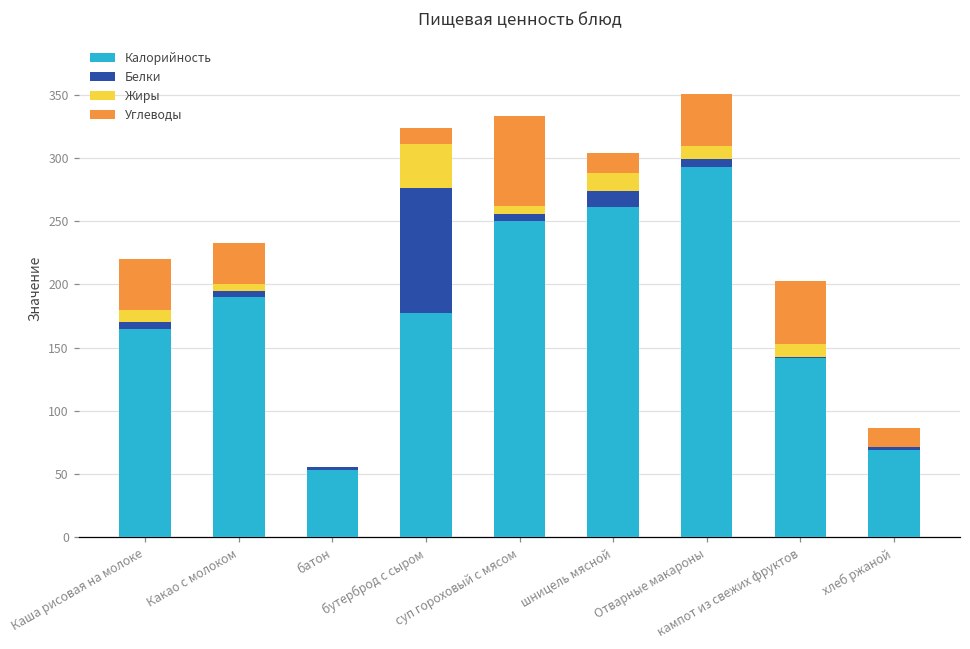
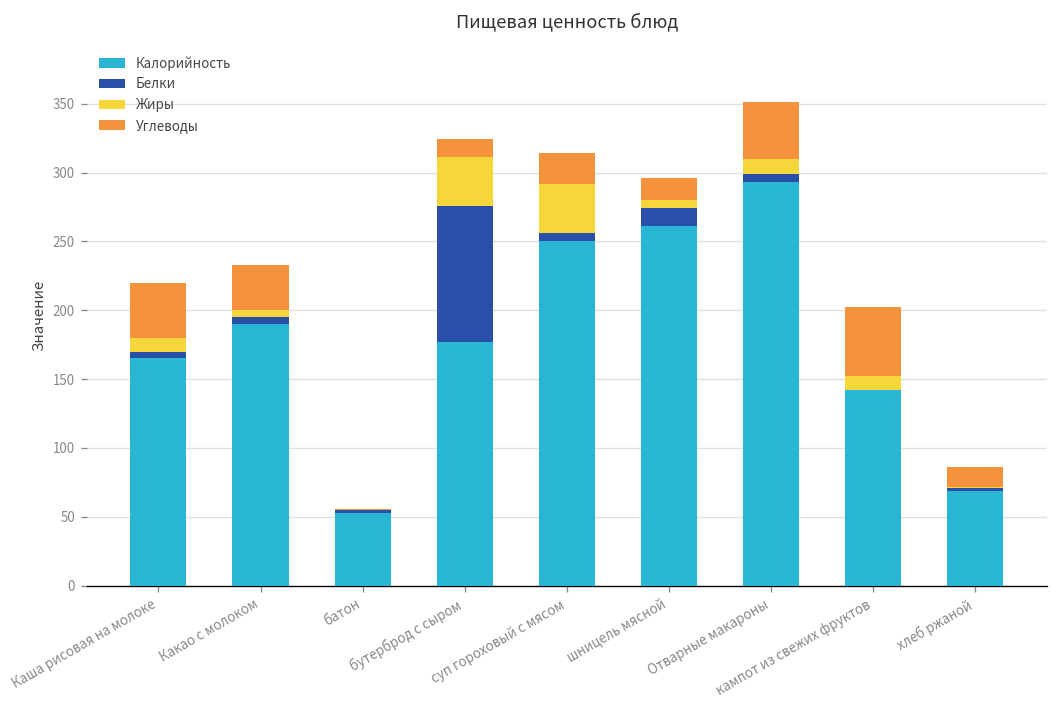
Жиры, суп гороховый с мясом: 6 -> 36
Углеводы, суп гороховый с мясом: 71 -> 22
Жиры, шницель мясной: 14 -> 6
